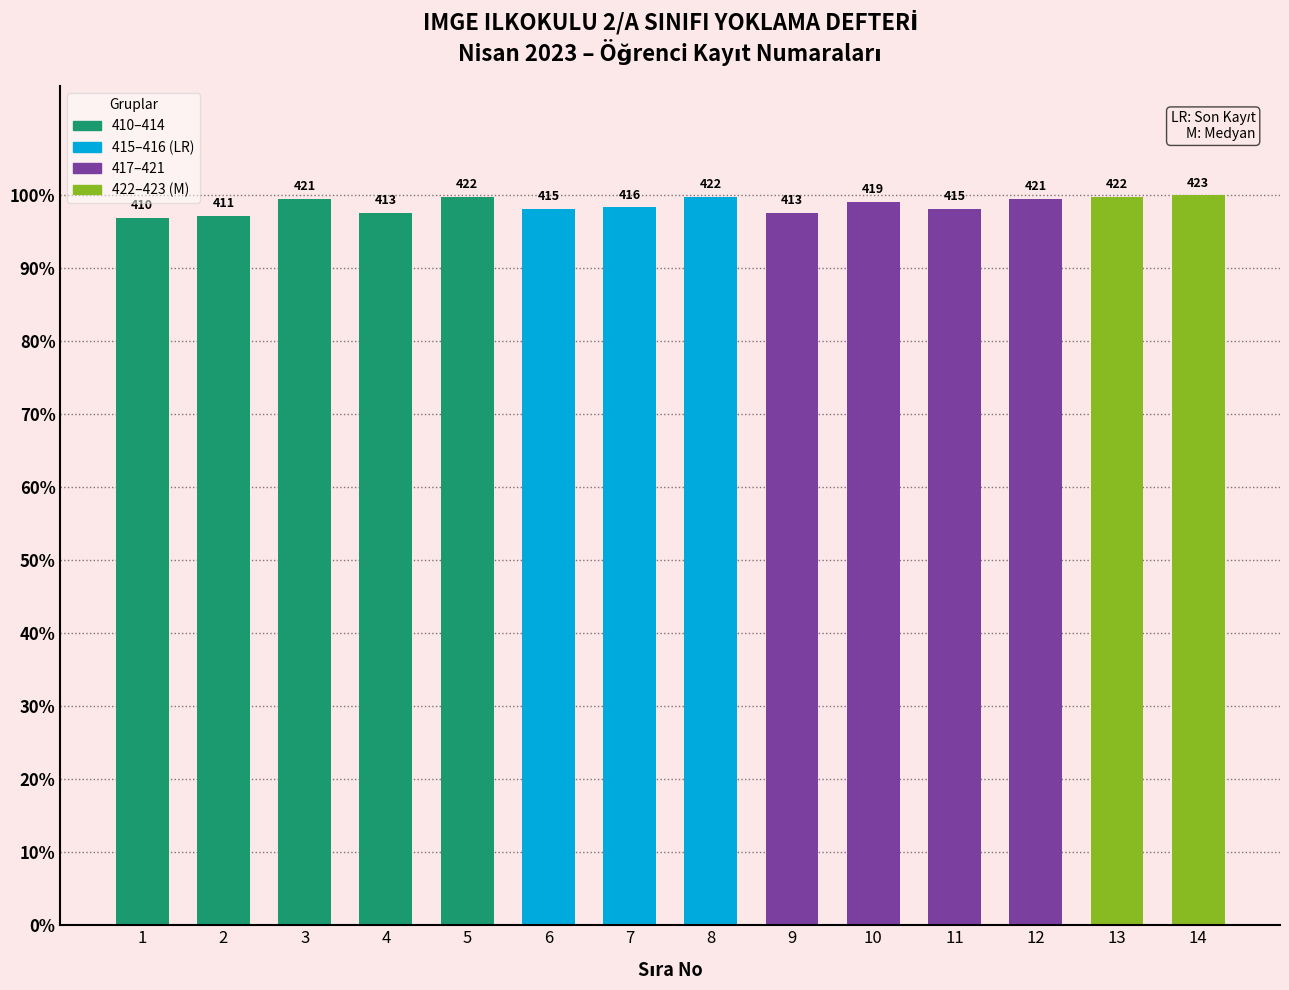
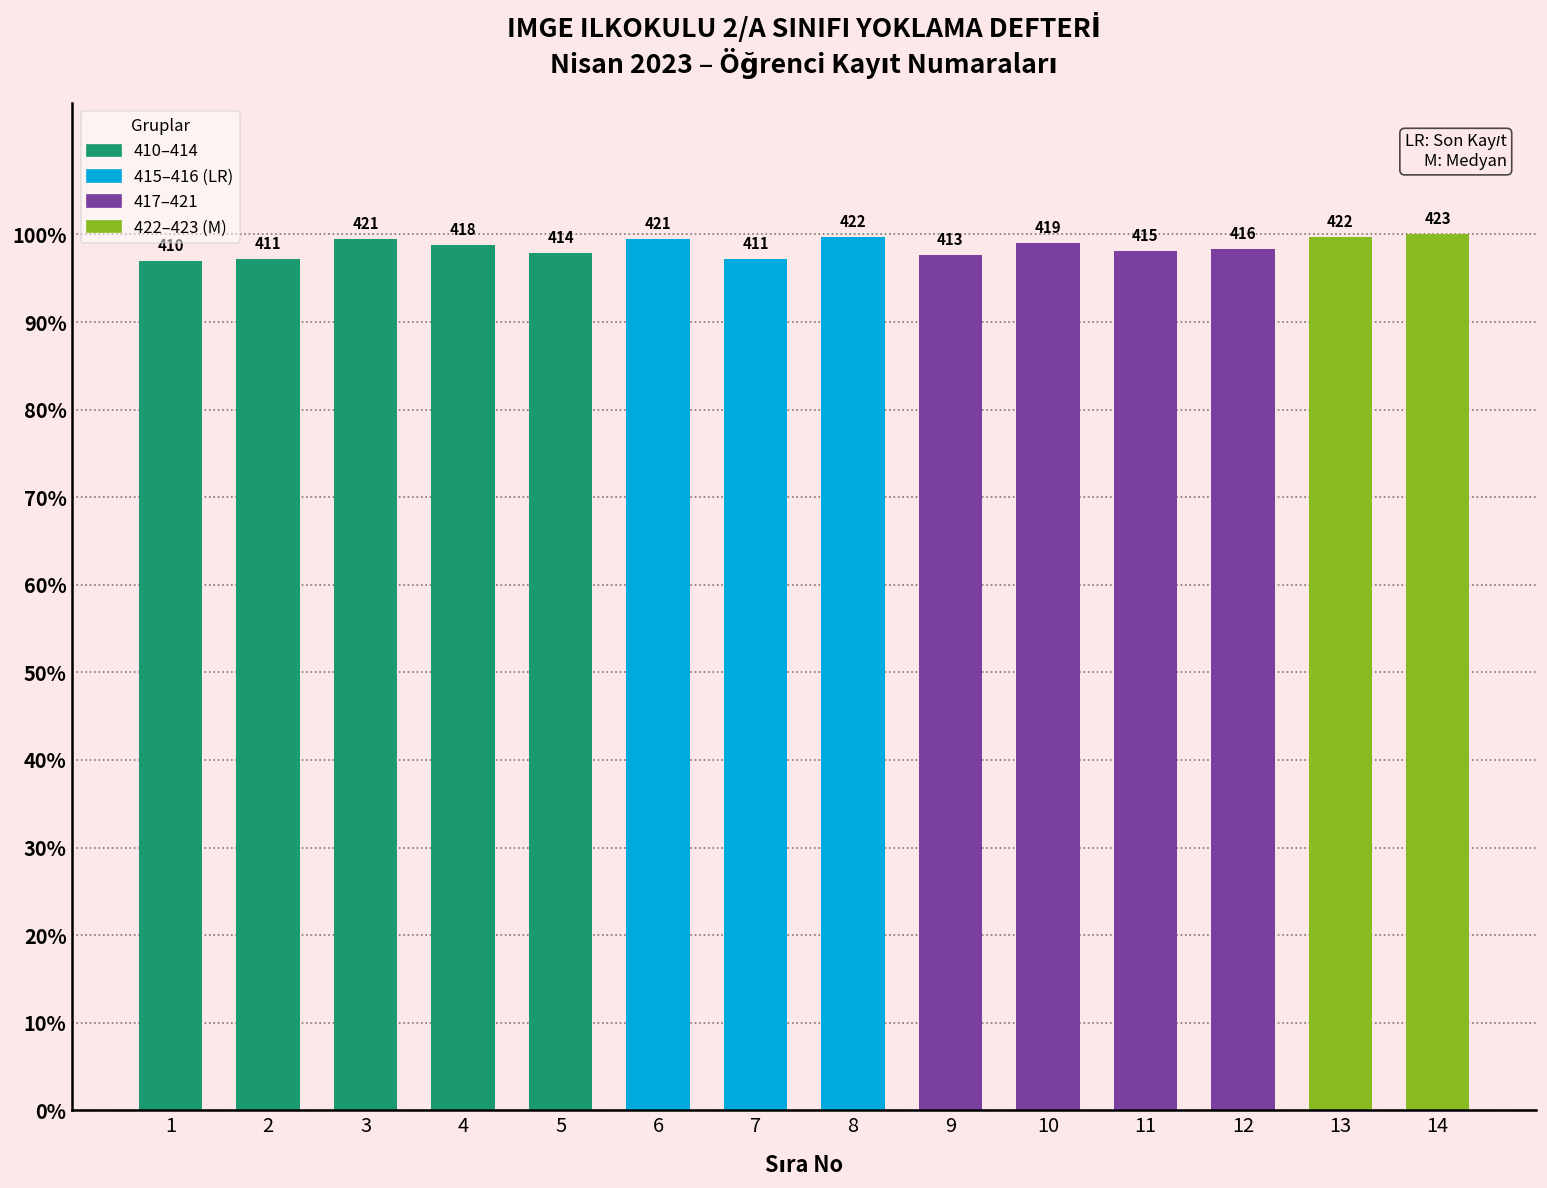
4: 413 -> 418
5: 422 -> 414
6: 415 -> 421
7: 416 -> 411
12: 421 -> 416
